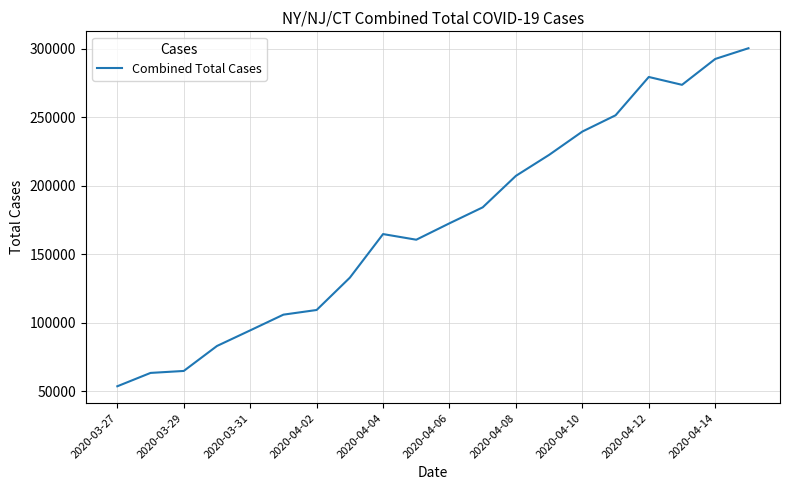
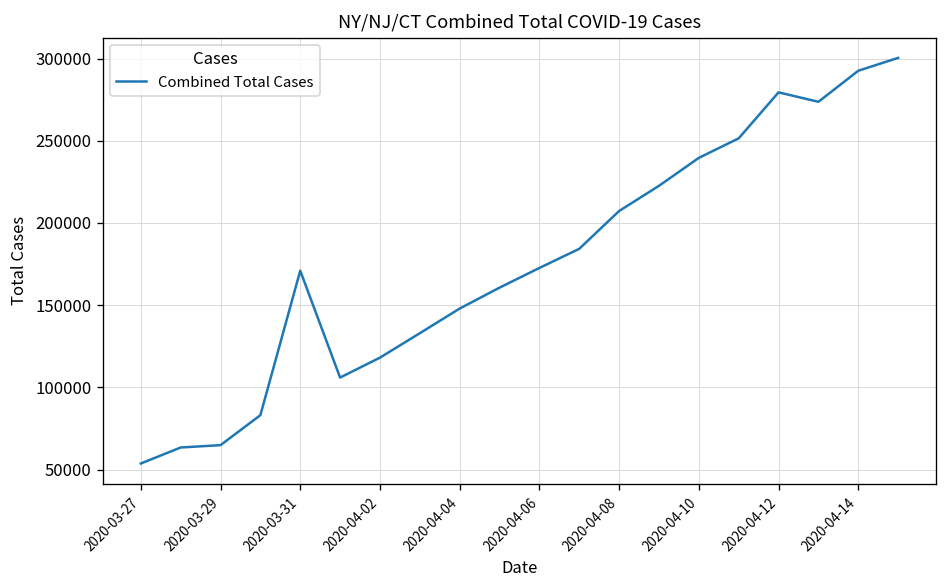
2020-03-31: 94000 -> 171000
2020-04-02: 109000 -> 118000
2020-04-04: 165000 -> 148000
